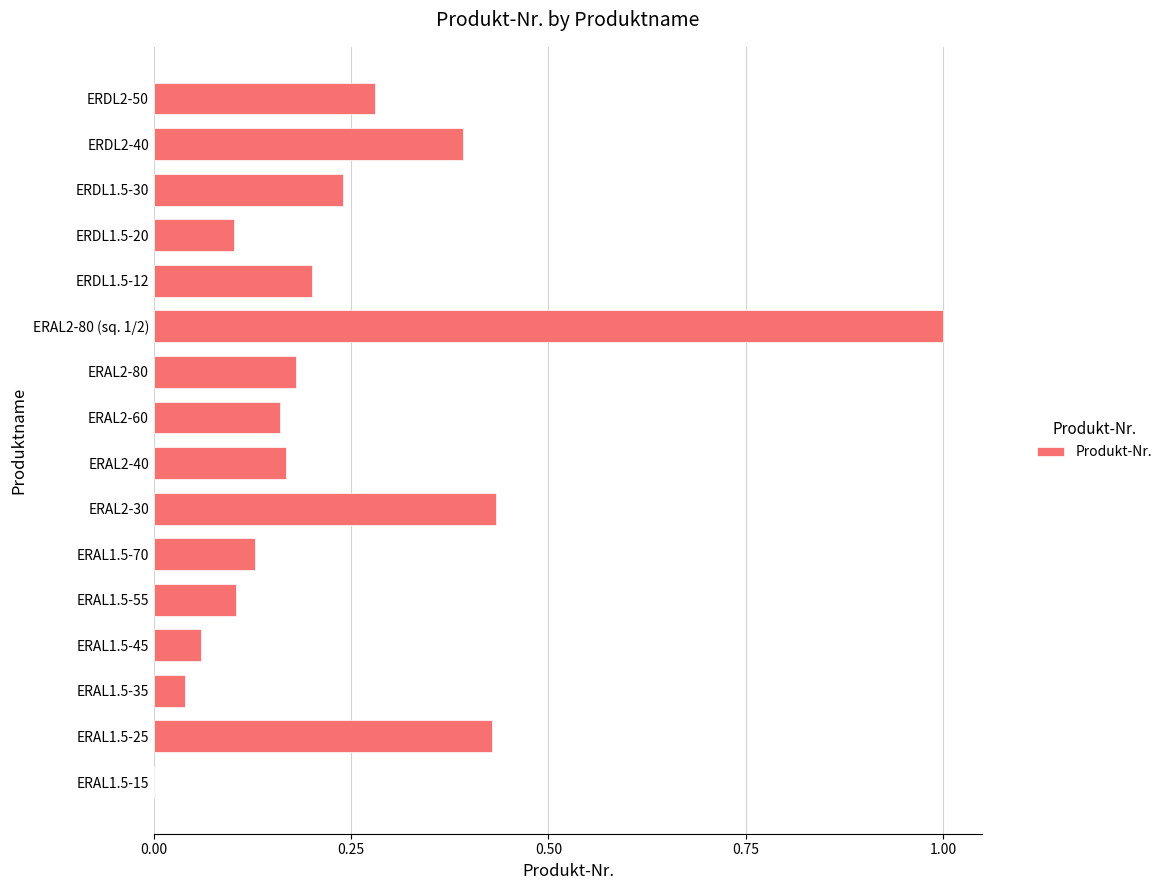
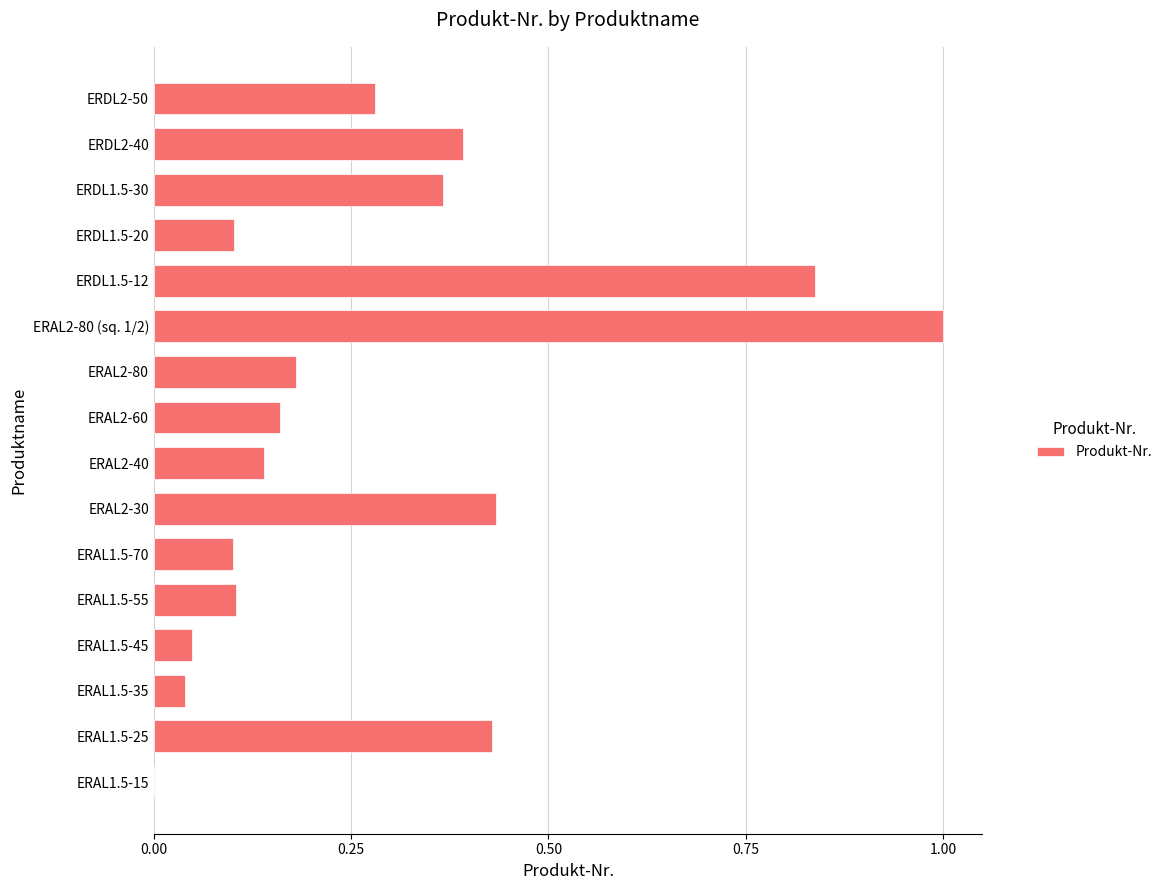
ERDL1.5-30: 0.24 -> 0.37
ERDL1.5-12: 0.20 -> 0.84
ERAL2-40: 0.17 -> 0.14
ERAL1.5-70: 0.13 -> 0.10
ERAL1.5-45: 0.06 -> 0.05
